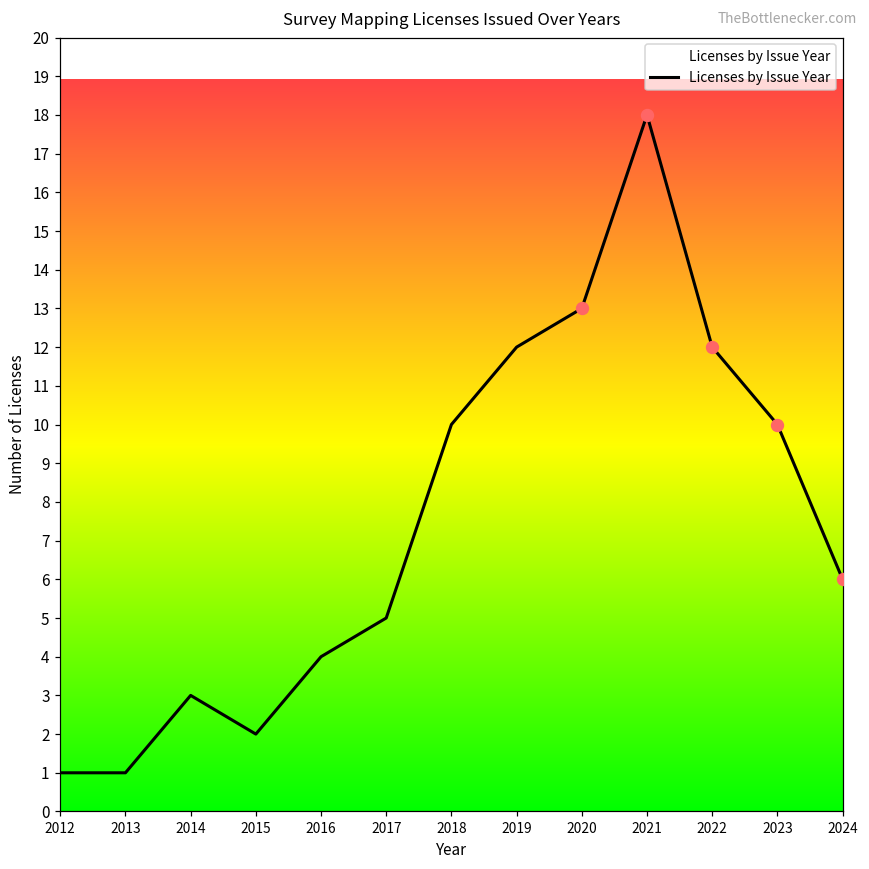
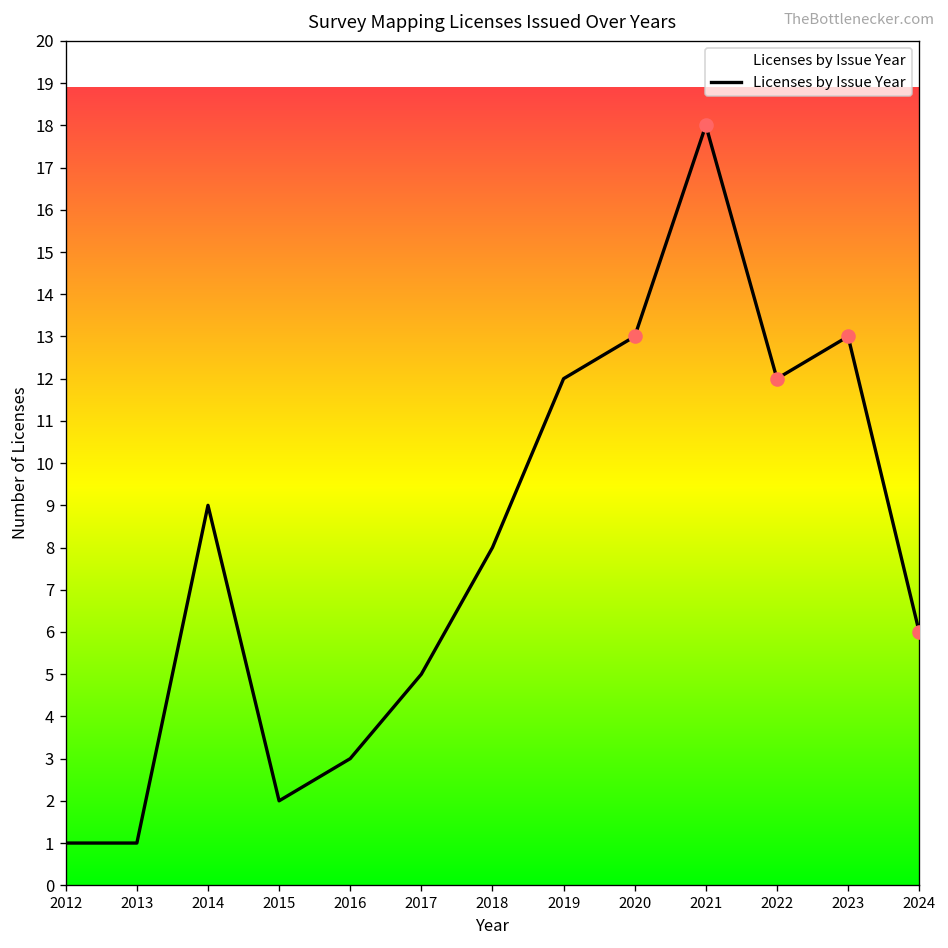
Licenses by Issue Year, 2014: 3 -> 9
Licenses by Issue Year, 2016: 4 -> 3
Licenses by Issue Year, 2018: 10 -> 8
Licenses by Issue Year, 2023: 10 -> 13
